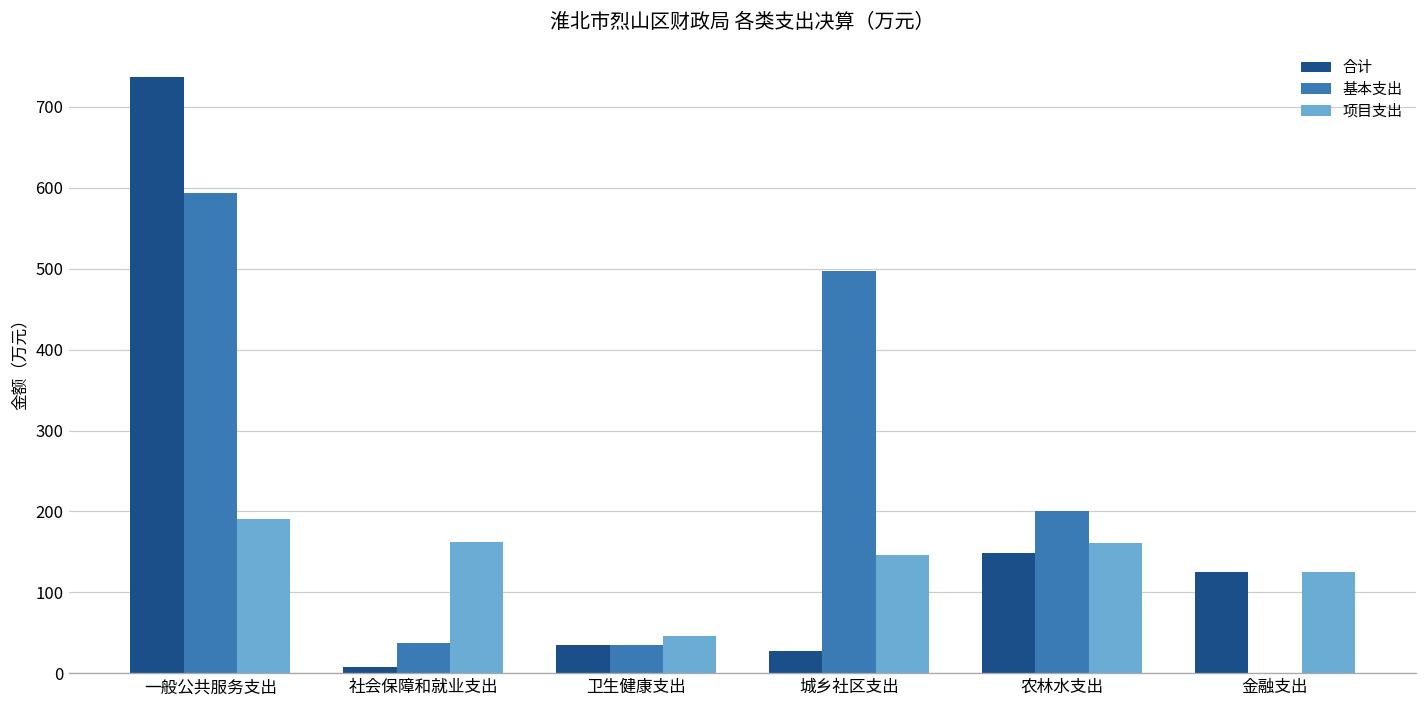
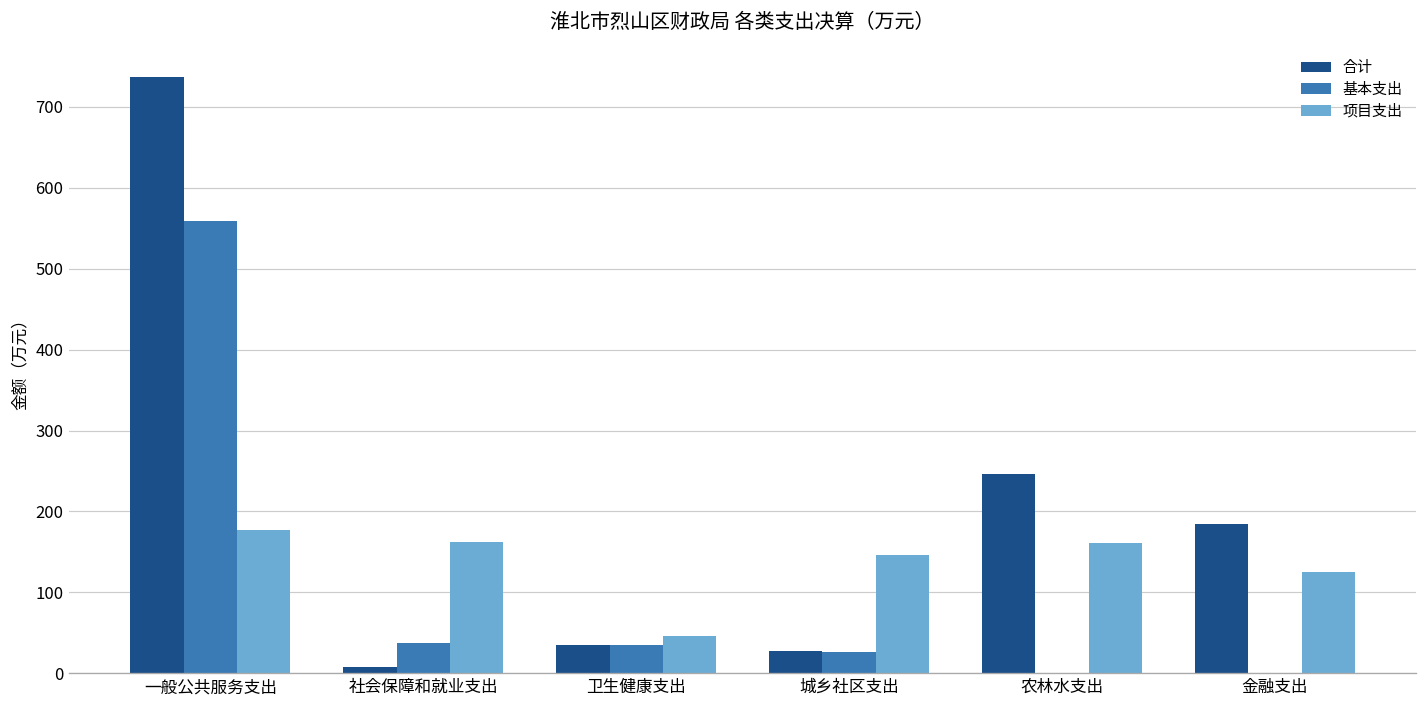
基本支出, 一般公共服务支出: 590 -> 560
项目支出, 一般公共服务支出: 190 -> 180
基本支出, 城乡社区支出: 500 -> 30
合计, 农林水支出: 150 -> 250
基本支出, 农林水支出: 200 -> 0
合计, 金融支出: 130 -> 180
